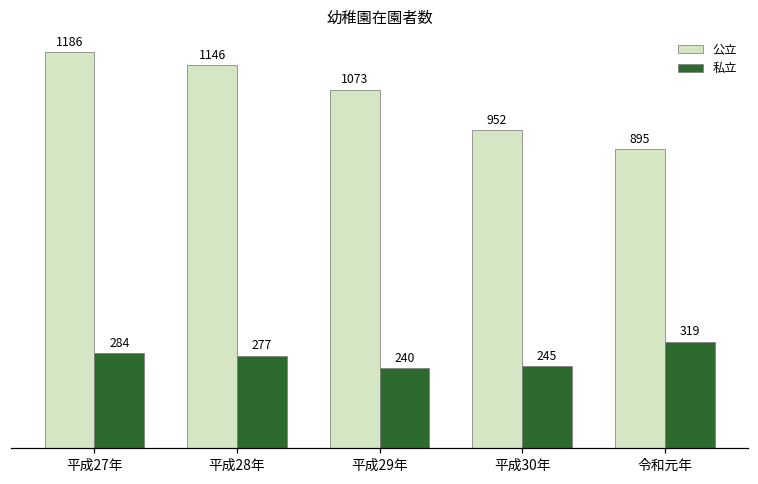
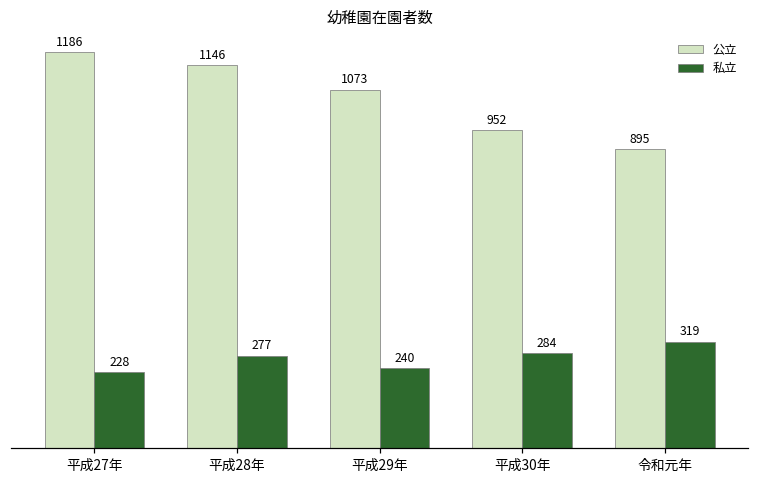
私立, 平成27年: 284 -> 228
私立, 平成30年: 245 -> 284
